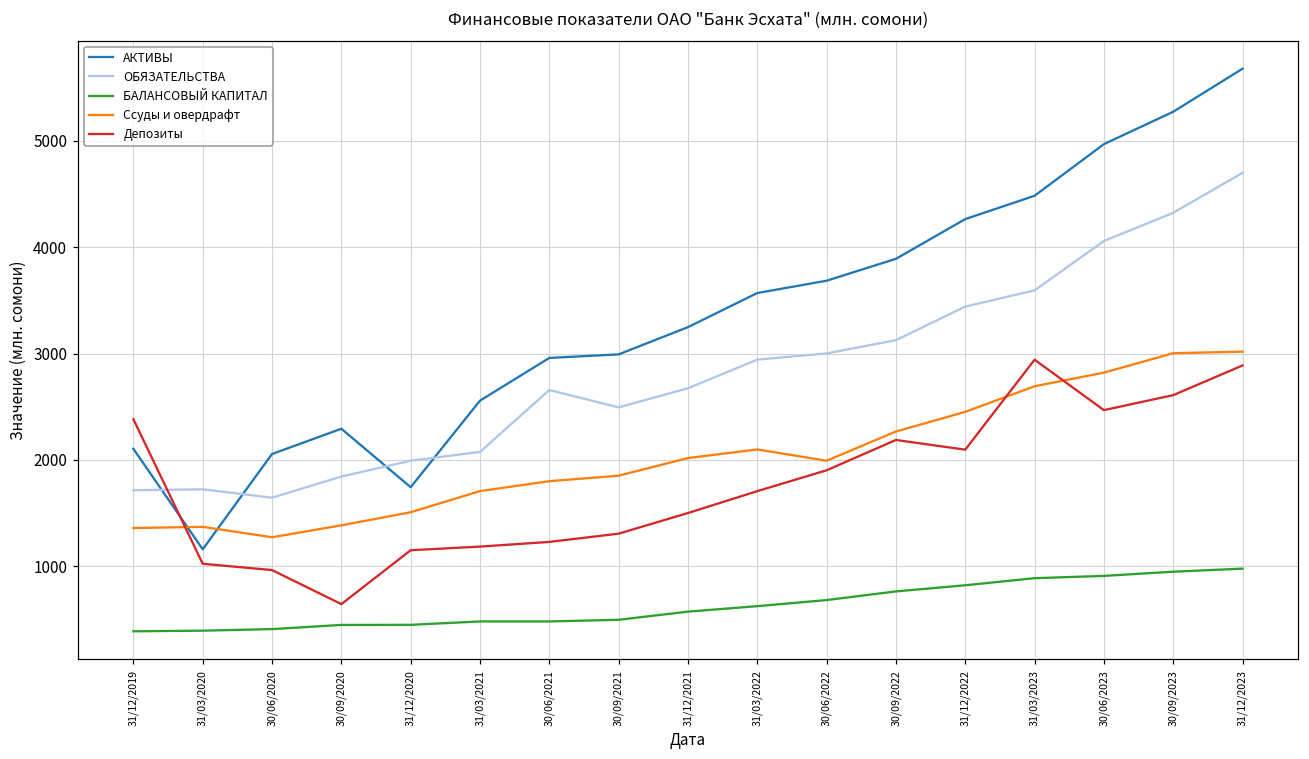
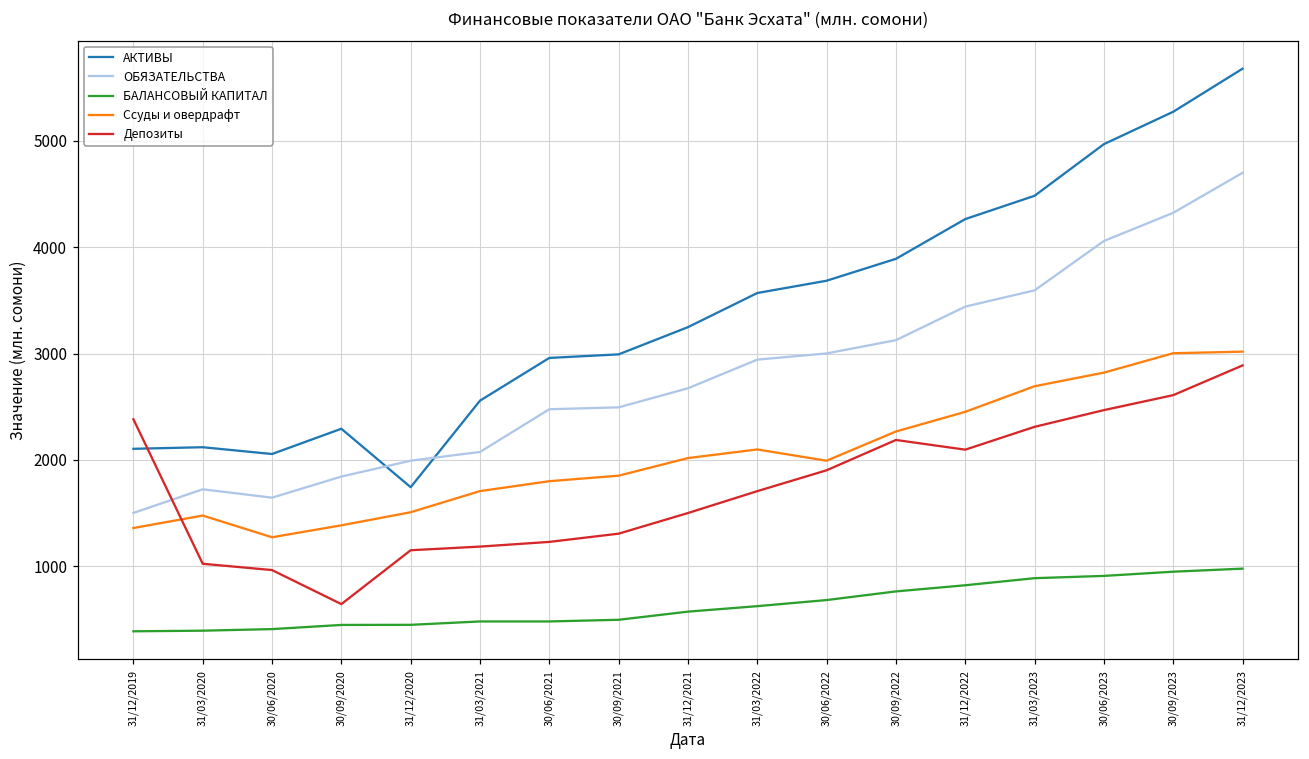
ОБЯЗАТЕЛЬСТВА, 31/12/2019: 1700 -> 1500
АКТИВЫ, 31/03/2020: 1200 -> 2100
Ссуды и овердрафт, 31/03/2020: 1400 -> 1500
ОБЯЗАТЕЛЬСТВА, 30/06/2021: 2700 -> 2500
Депозиты, 31/03/2023: 2900 -> 2300
